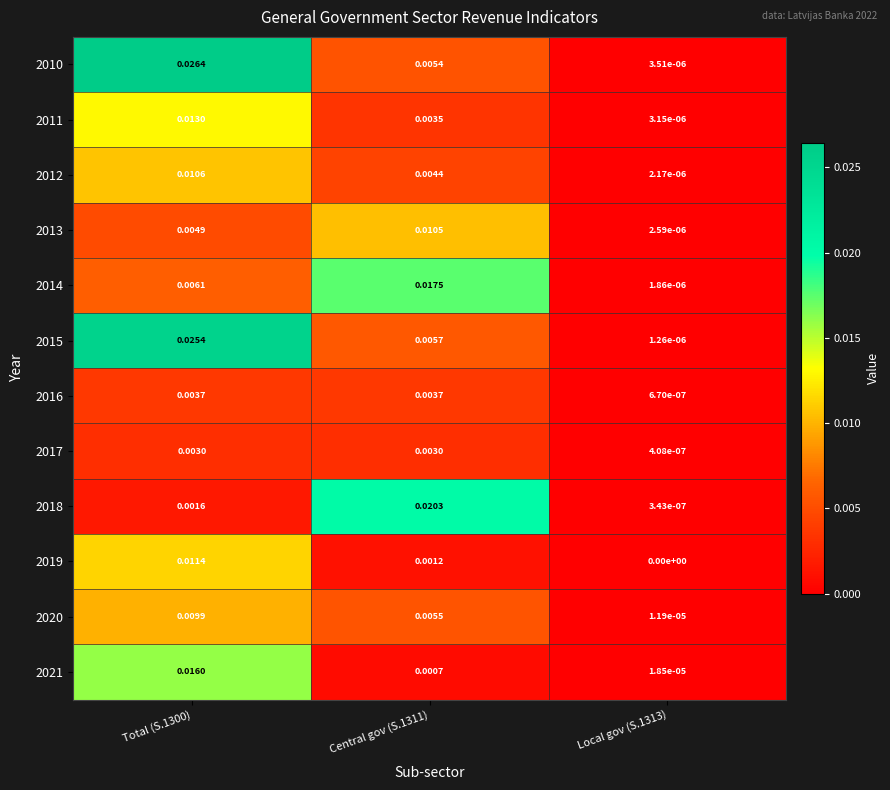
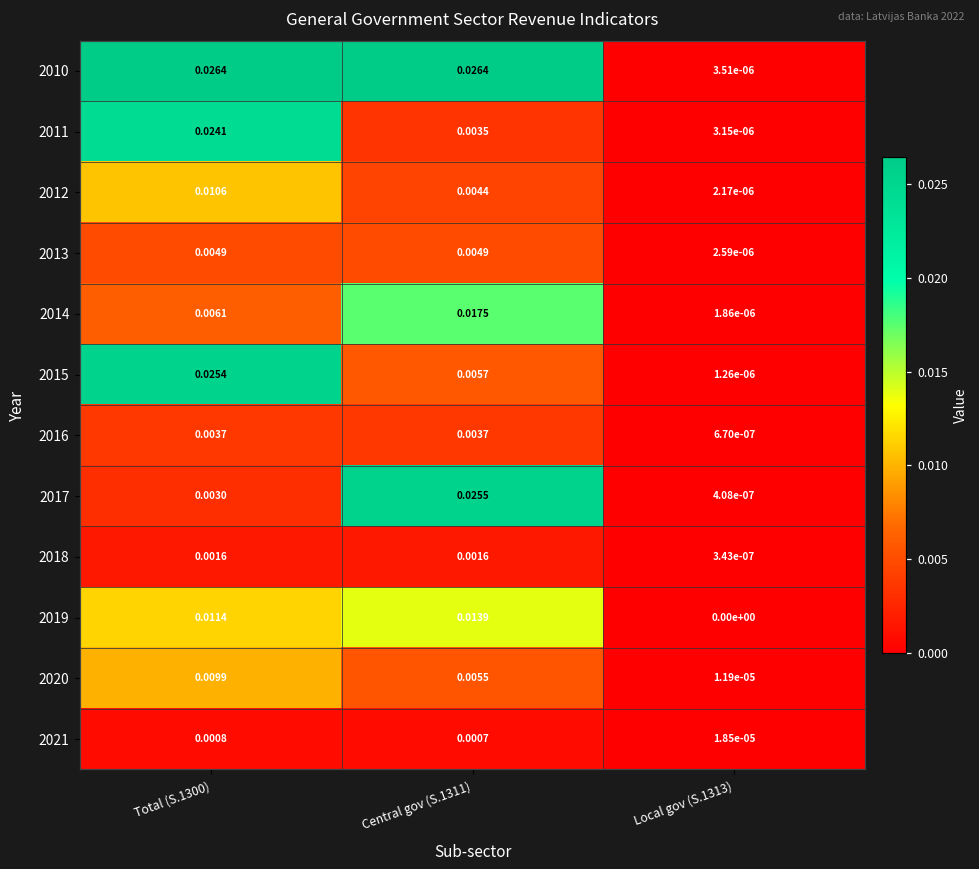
2010, Central gov (S.1311): 0.0054 -> 0.0264
2011, Total (S.1300): 0.0130 -> 0.0241
2013, Central gov (S.1311): 0.0105 -> 0.0049
2017, Central gov (S.1311): 0.0030 -> 0.0255
2018, Central gov (S.1311): 0.0203 -> 0.0016
2019, Central gov (S.1311): 0.0012 -> 0.0139
2021, Total (S.1300): 0.0160 -> 0.0008
